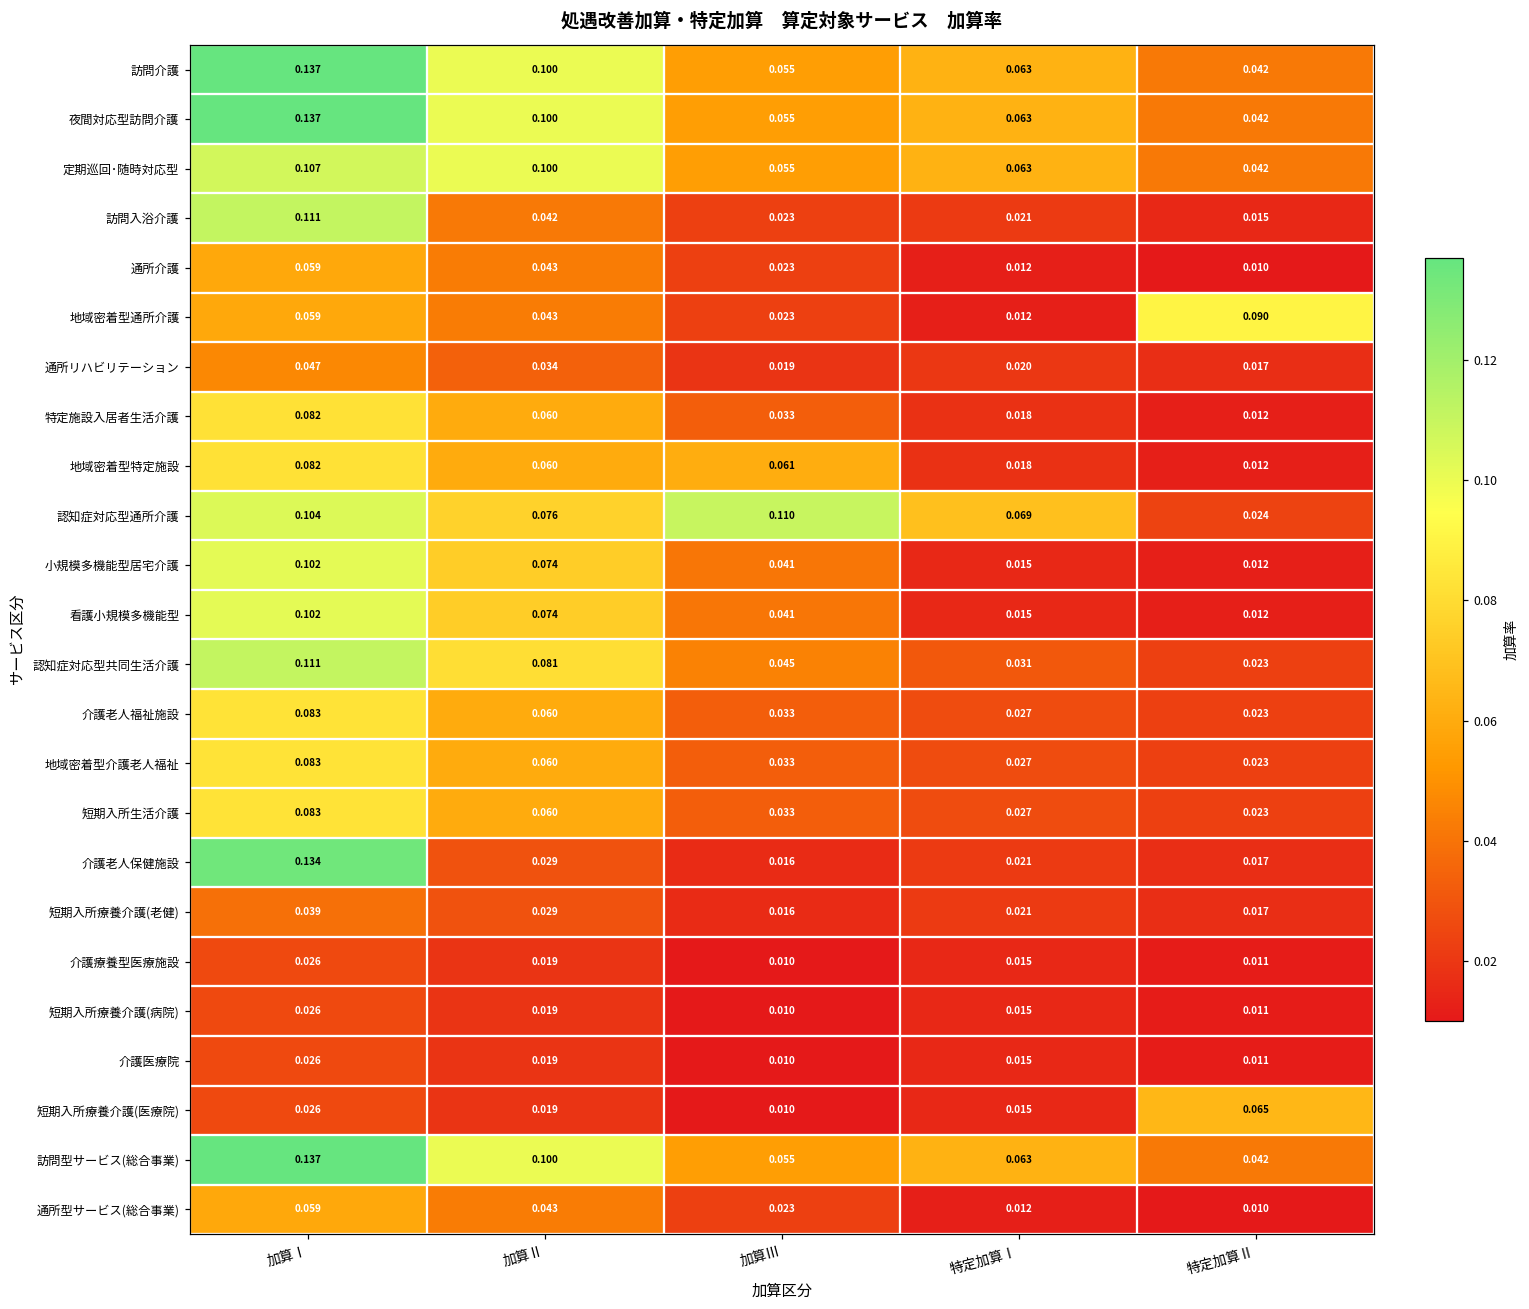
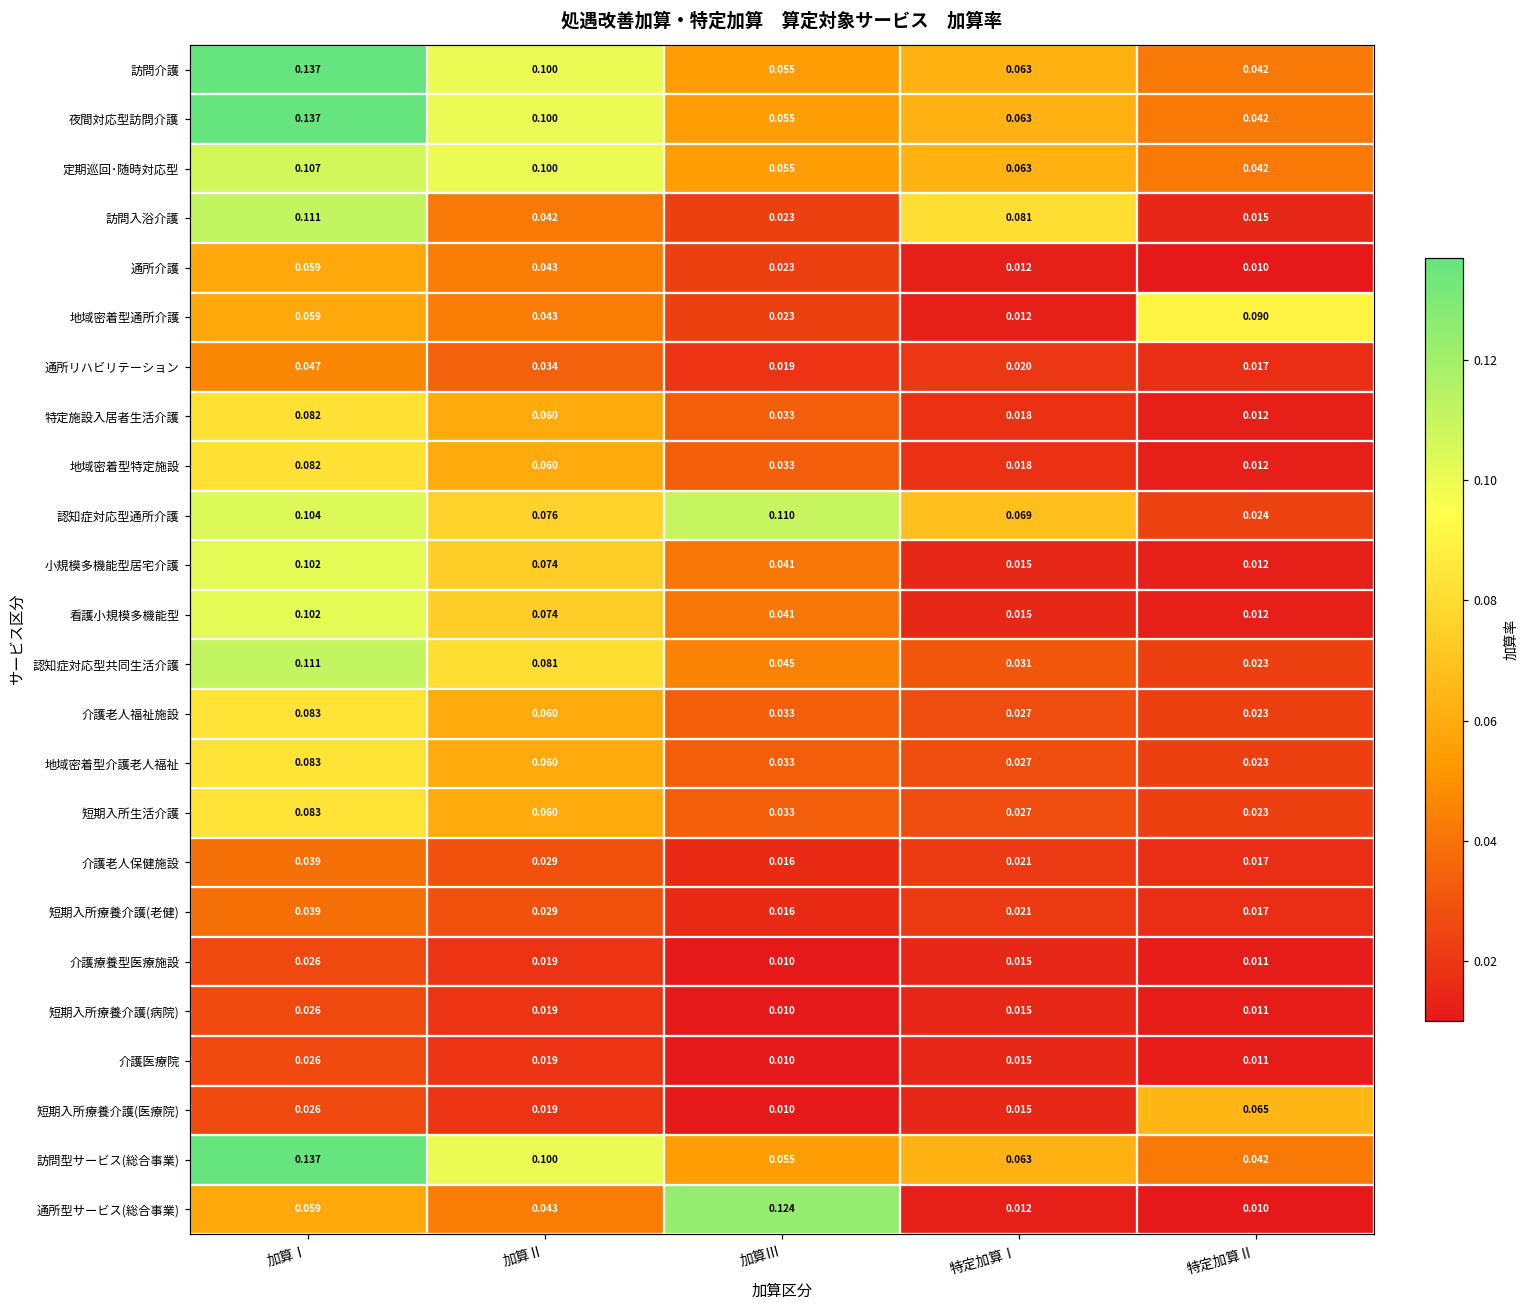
訪問入浴介護, 特定加算Ⅰ: 0.021 -> 0.081
地域密着型特定施設, 加算Ⅲ: 0.061 -> 0.033
介護老人保健施設, 加算Ⅰ: 0.134 -> 0.039
通所型サービス(総合事業), 加算Ⅲ: 0.023 -> 0.124
